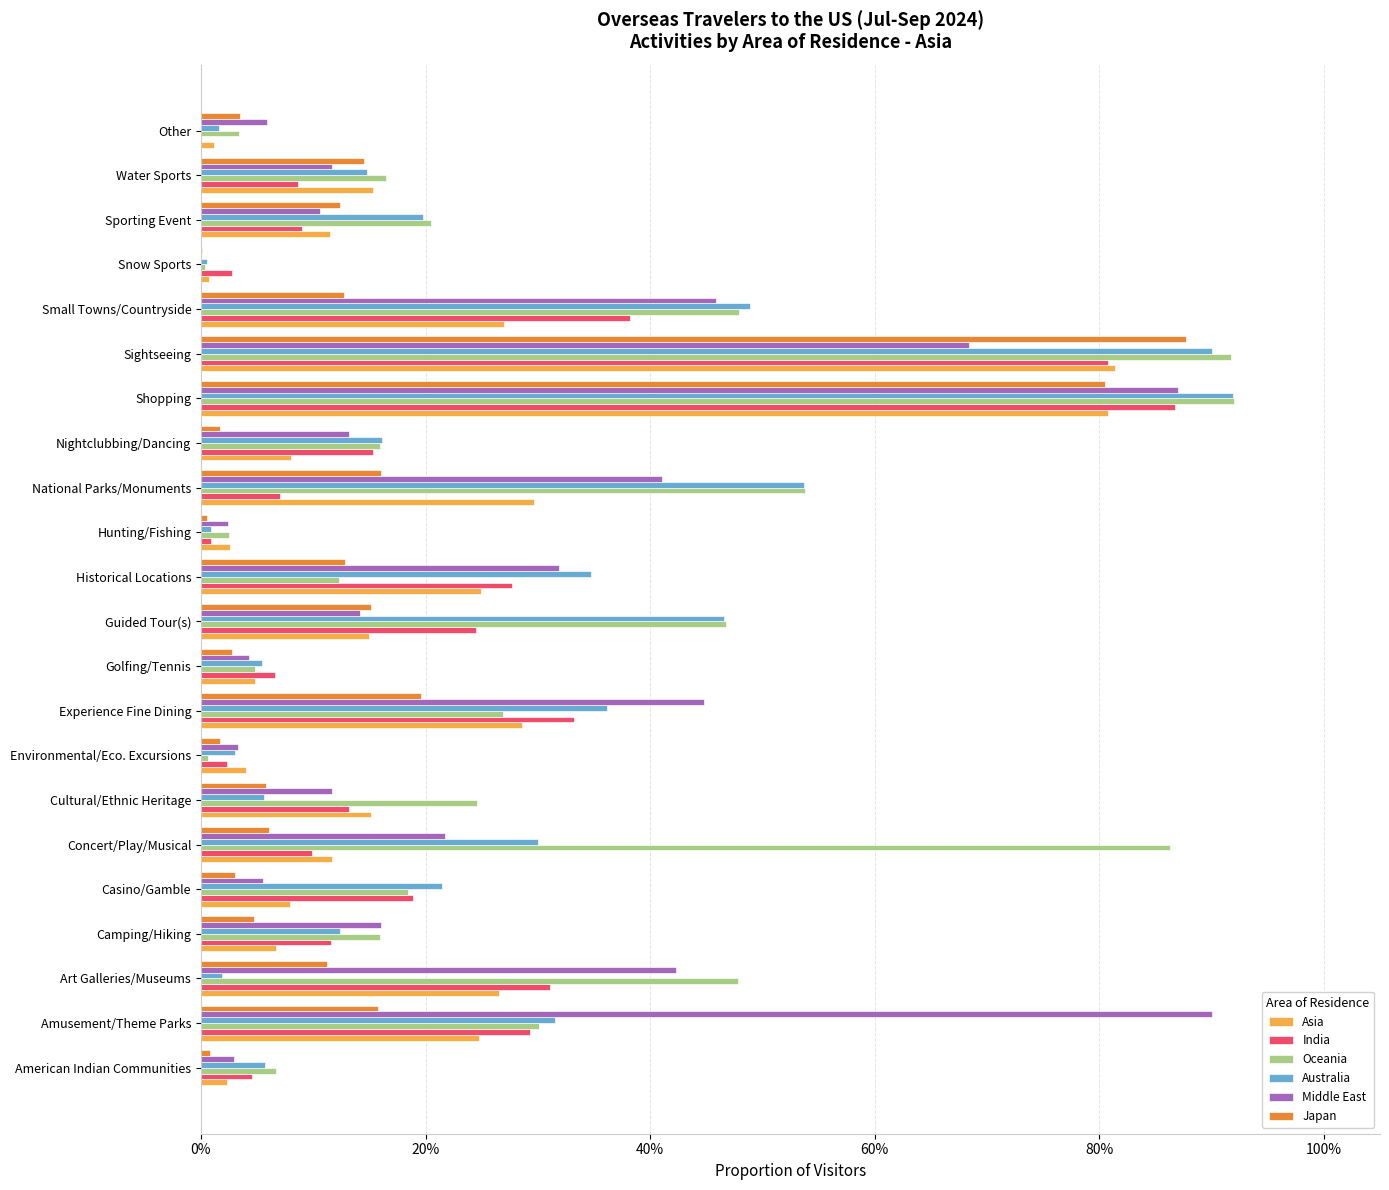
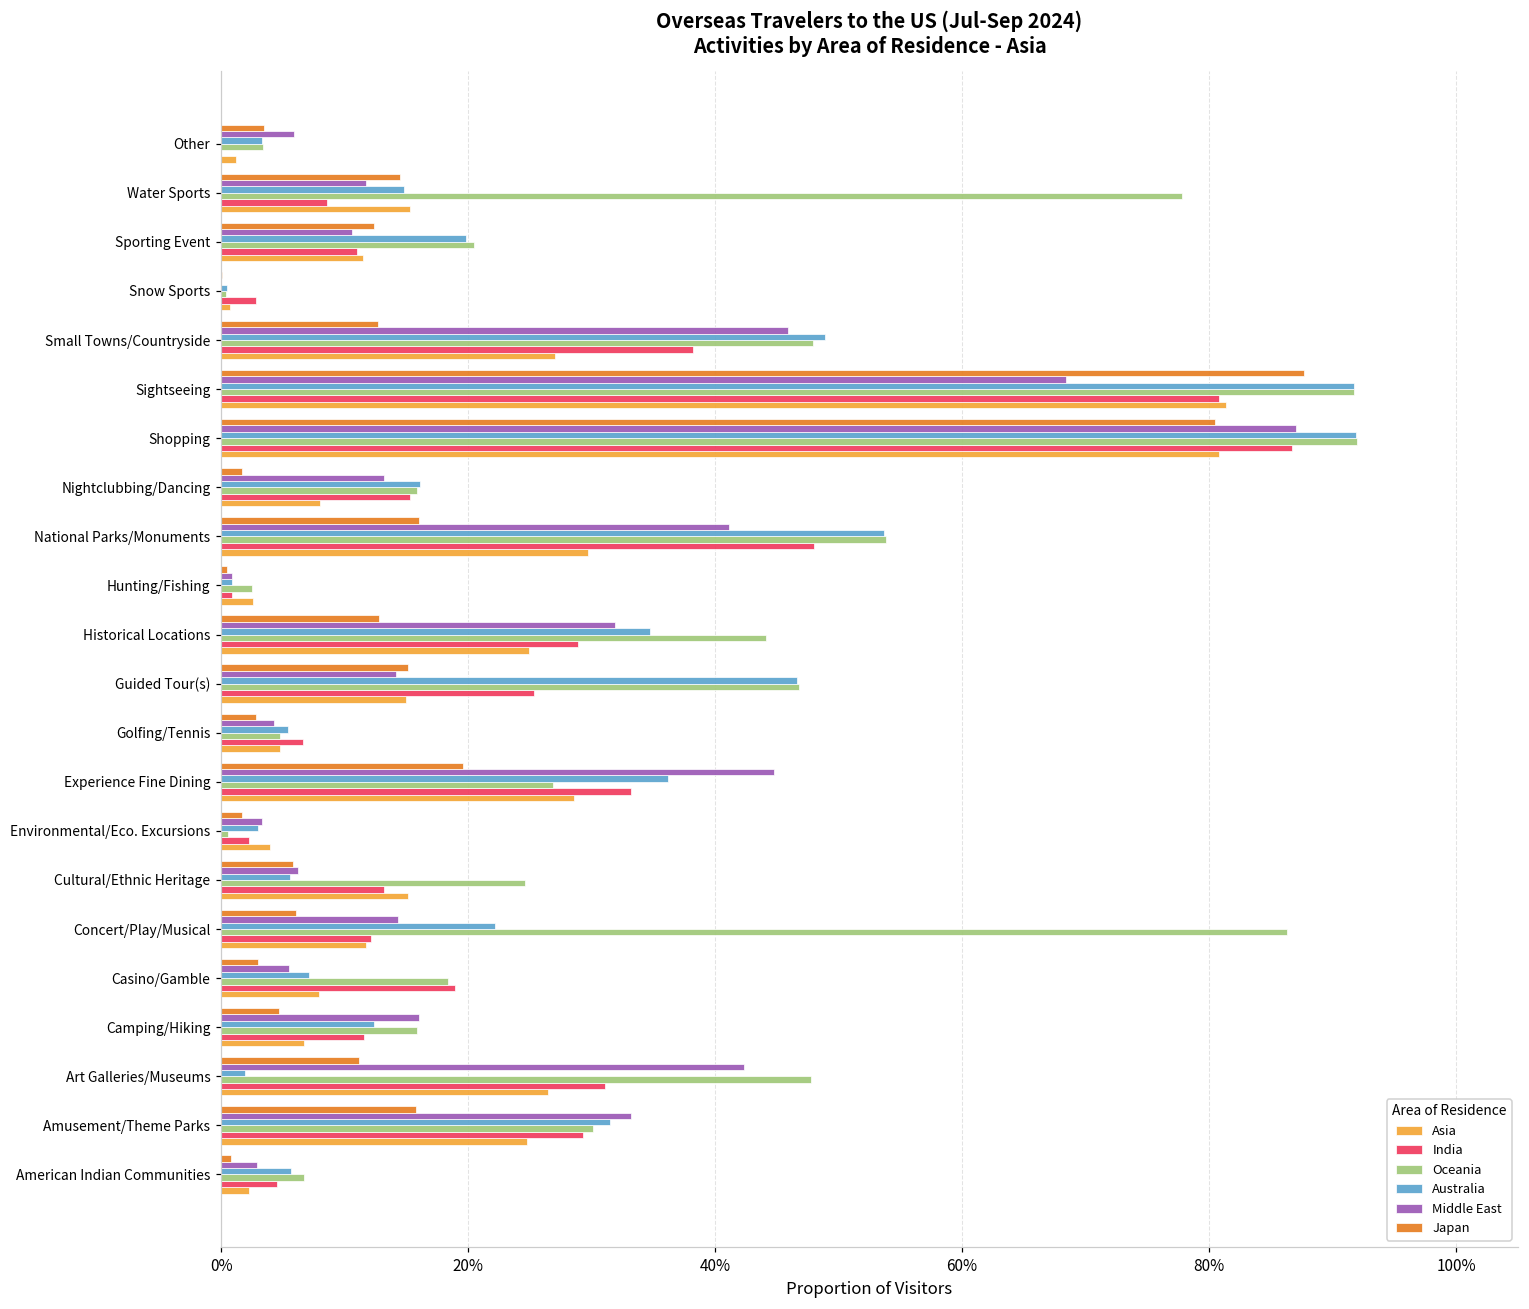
Australia, Other: 1.6% -> 3.3%
Oceania, Water Sports: 16.5% -> 77.8%
India, Sporting Event: 9.0% -> 11.0%
Australia, Sightseeing: 90.0% -> 91.7%
India, National Parks/Monuments: 7.0% -> 48.0%
Middle East, Hunting/Fishing: 2.4% -> 0.9%
Oceania, Historical Locations: 12.3% -> 44.1%
India, Historical Locations: 27.7% -> 28.9%
India, Guided Tour(s): 24.5% -> 25.3%
Middle East, Cultural/Ethnic Heritage: 11.7% -> 6.2%
Middle East, Concert/Play/Musical: 21.7% -> 14.3%
Australia, Concert/Play/Musical: 30.0% -> 22.2%
India, Concert/Play/Musical: 9.9% -> 12.1%
Australia, Casino/Gamble: 21.5% -> 7.1%
Middle East, Amusement/Theme Parks: 90.0% -> 33.2%
